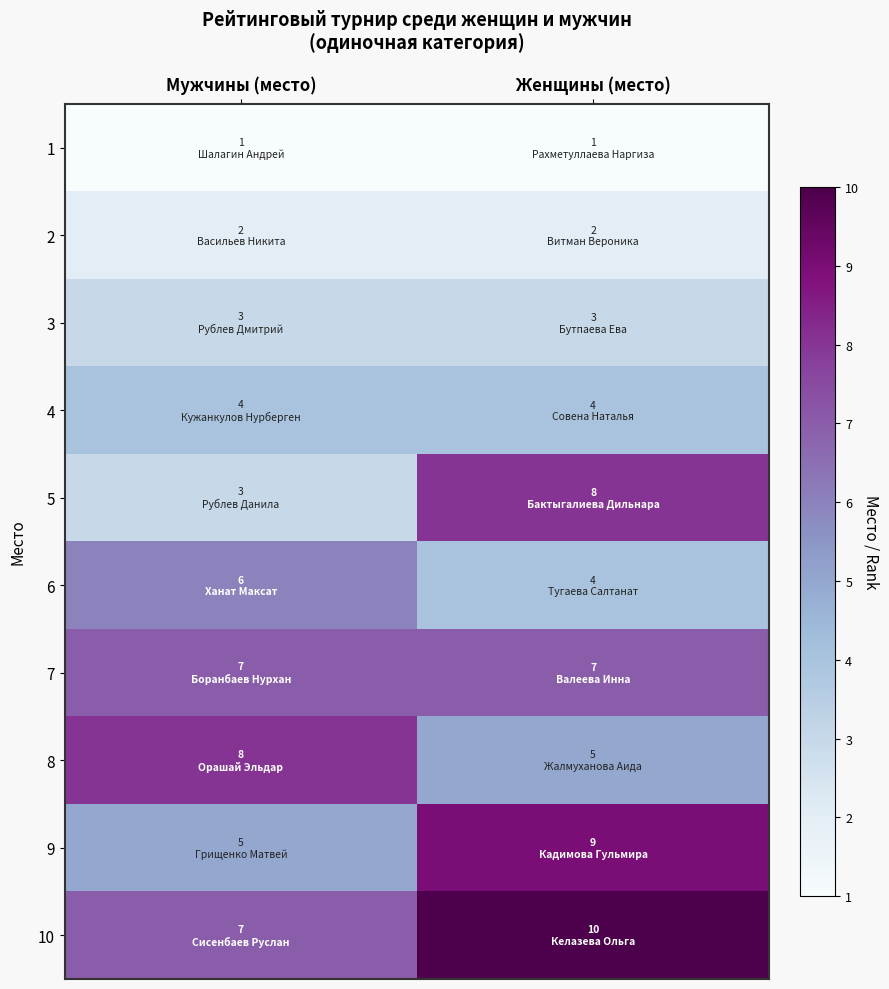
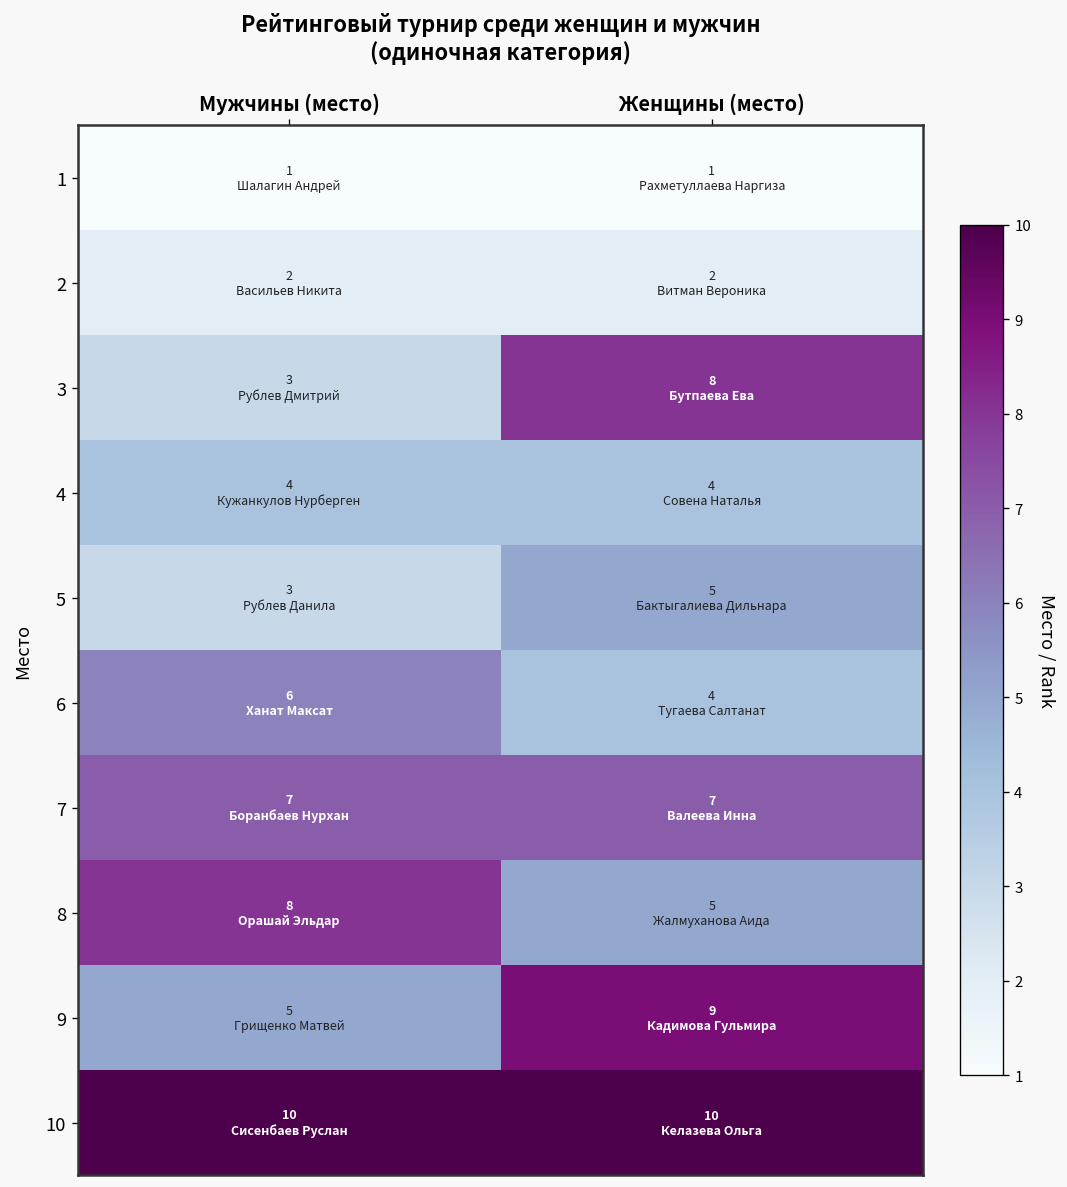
3, Женщины (место): 3 -> 8
5, Женщины (место): 8 -> 5
10, Мужчины (место): 7 -> 10
